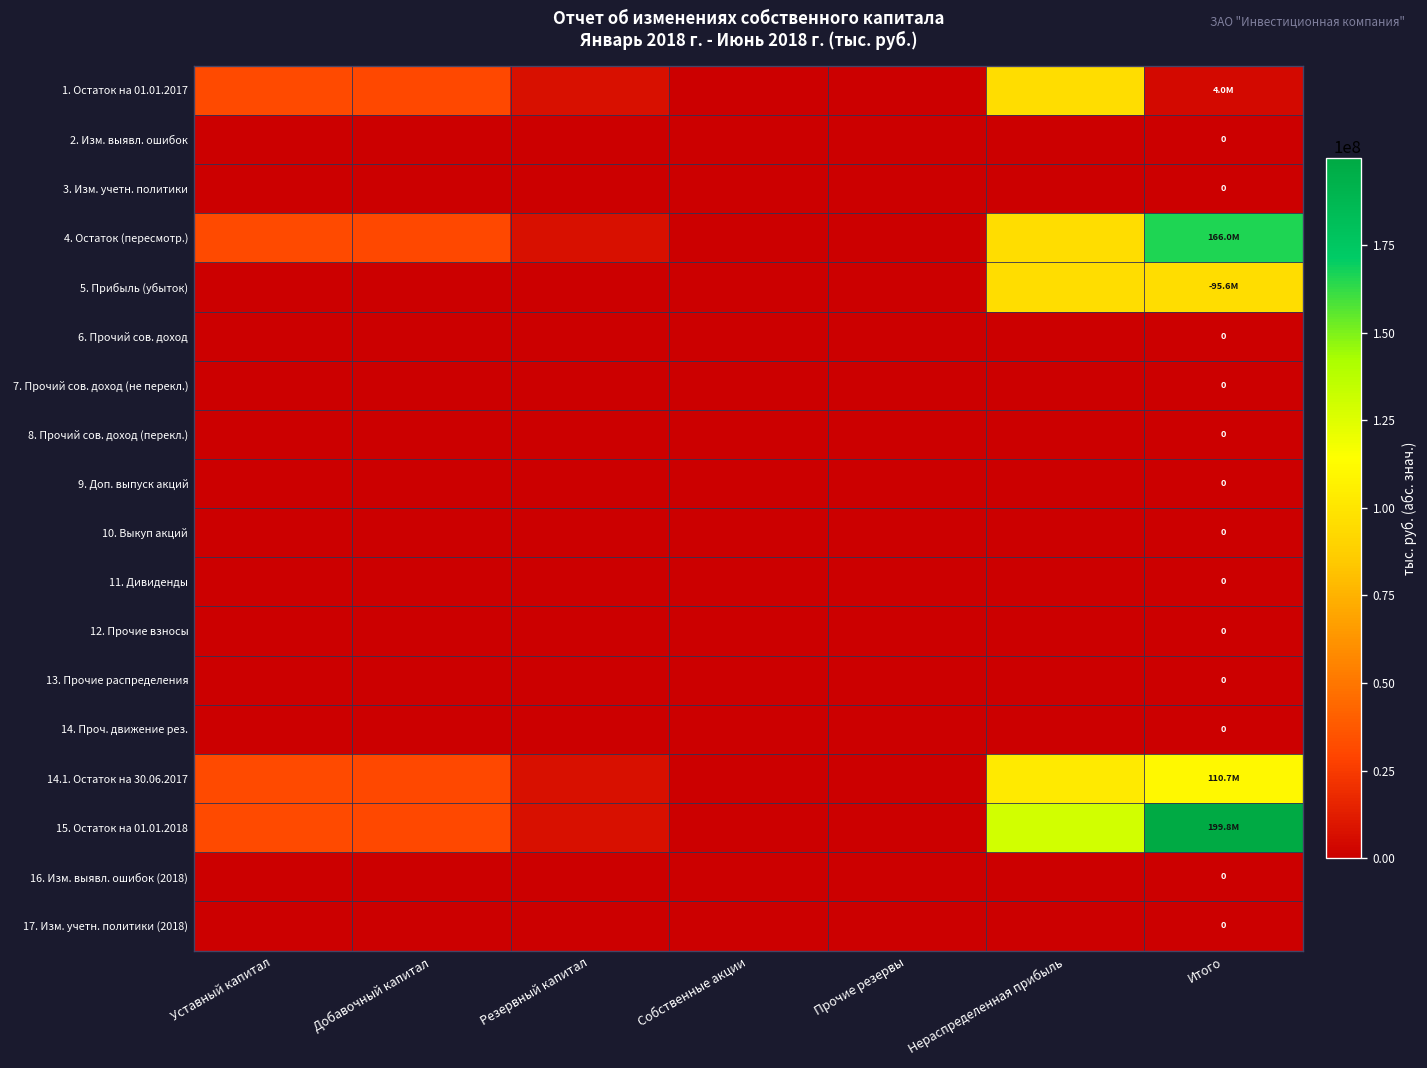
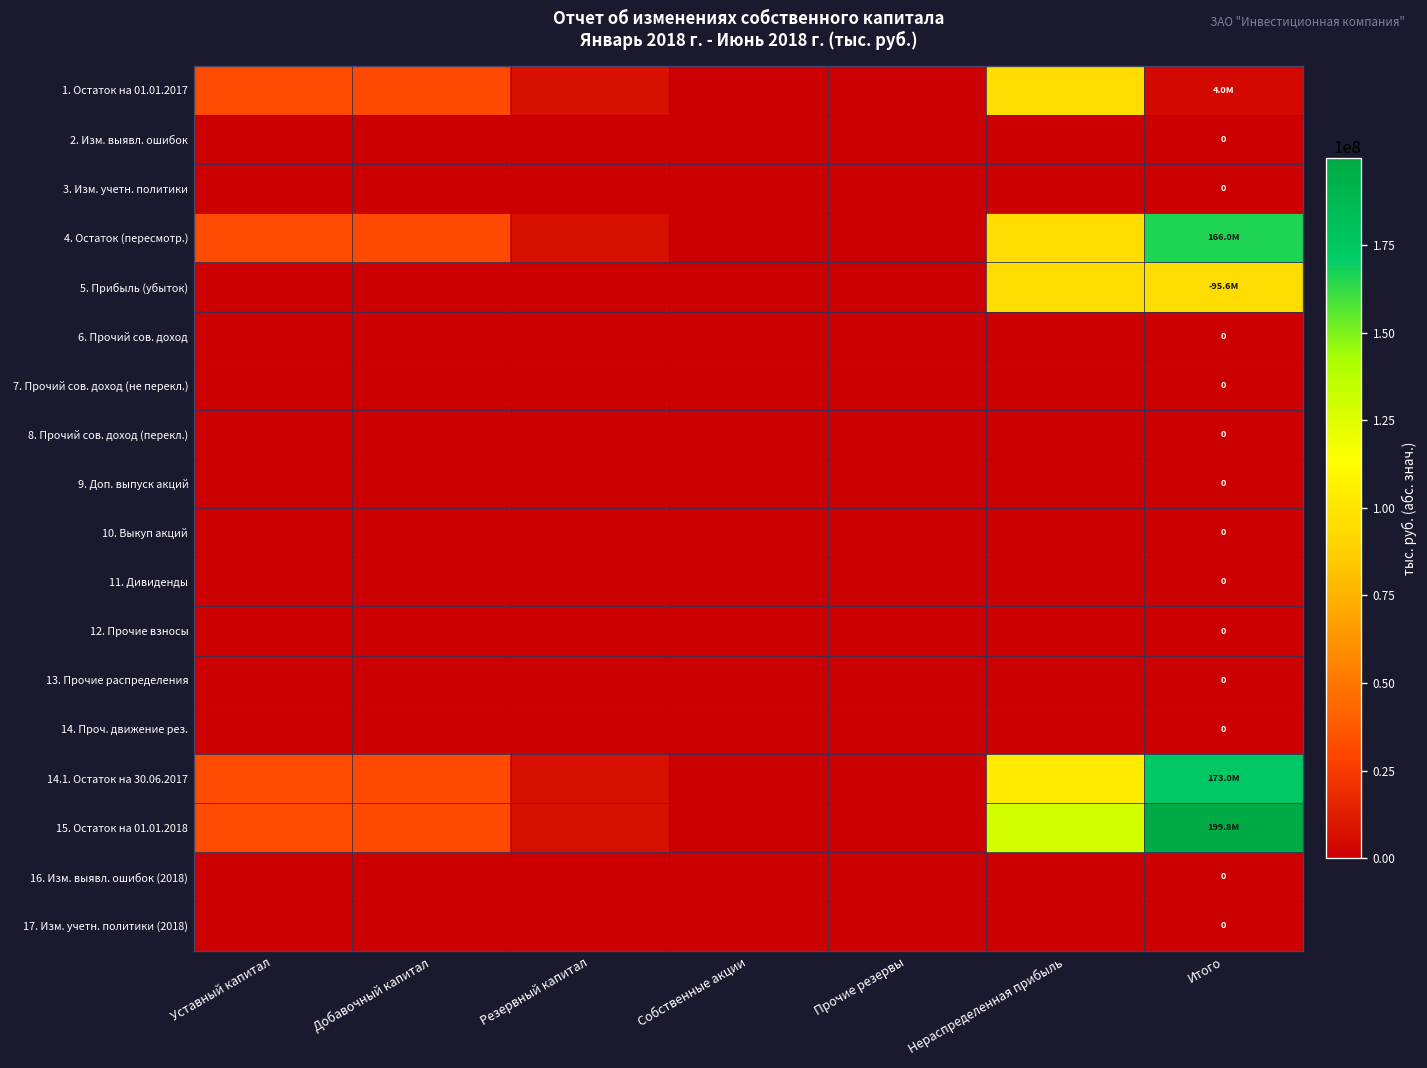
14.1. Остаток на 30.06.2017, Итого: 110.7М -> 173.0М
